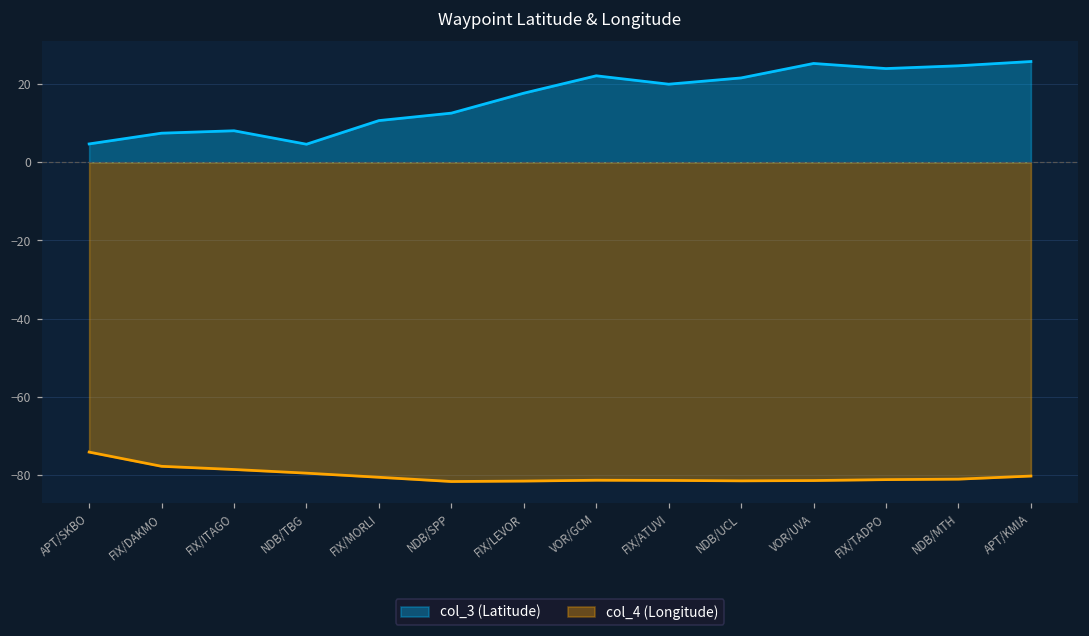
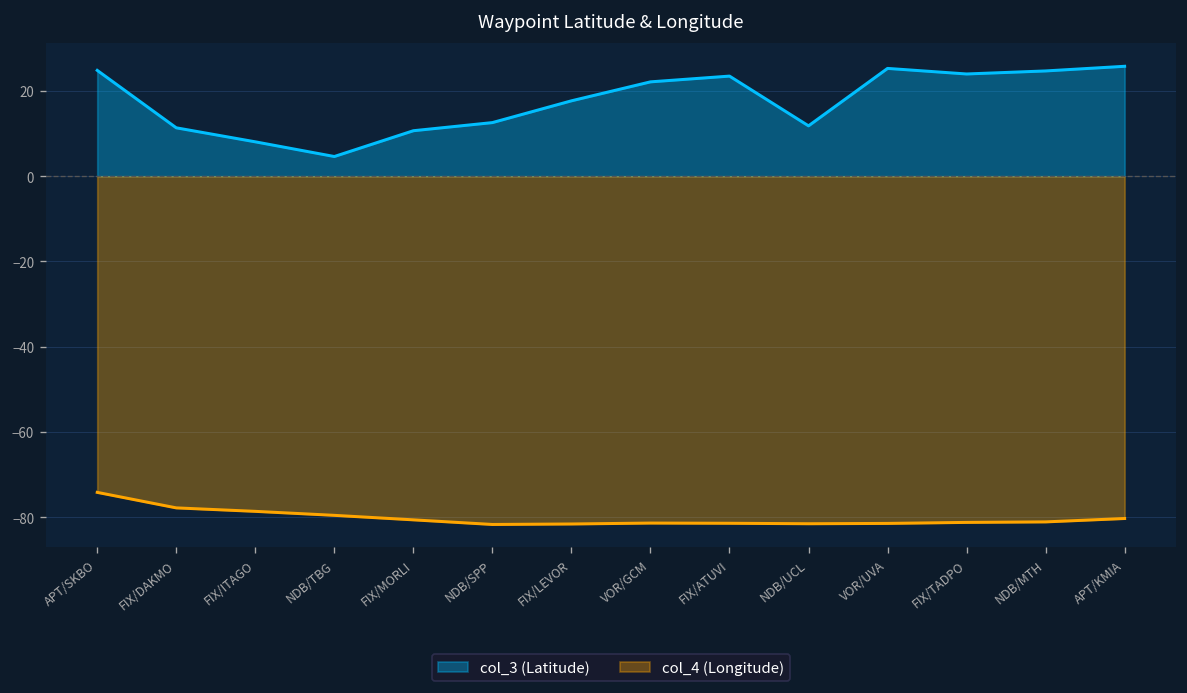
col_3 (Latitude), APT/SKBO: 5 -> 25
col_3 (Latitude), FIX/DAKMO: 7 -> 11
col_3 (Latitude), FIX/ATUVI: 20 -> 24
col_3 (Latitude), NDB/UCL: 22 -> 12
